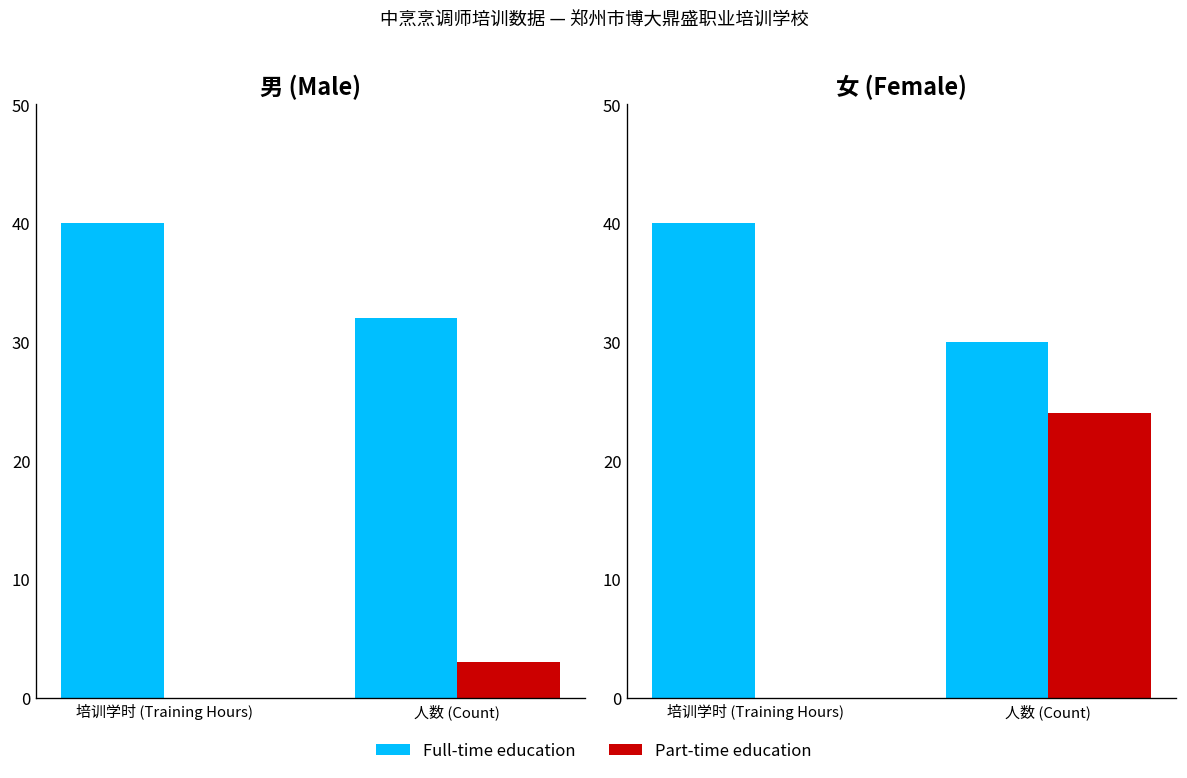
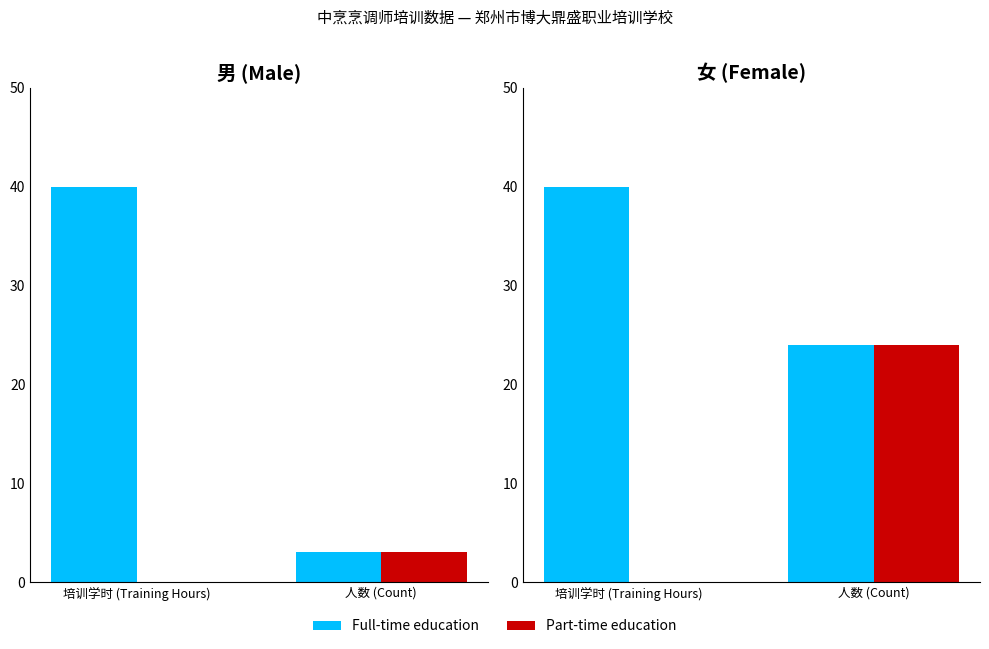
男 (Male), Full-time education, 人数 (Count): 32 -> 3
女 (Female), Full-time education, 人数 (Count): 30 -> 24
